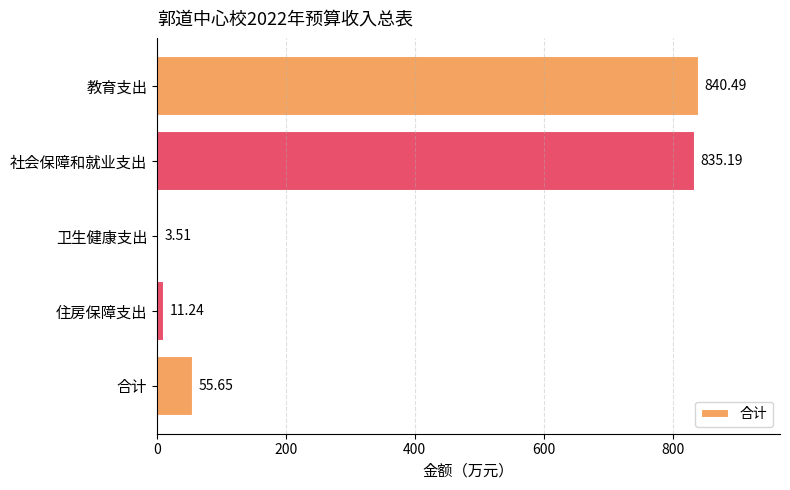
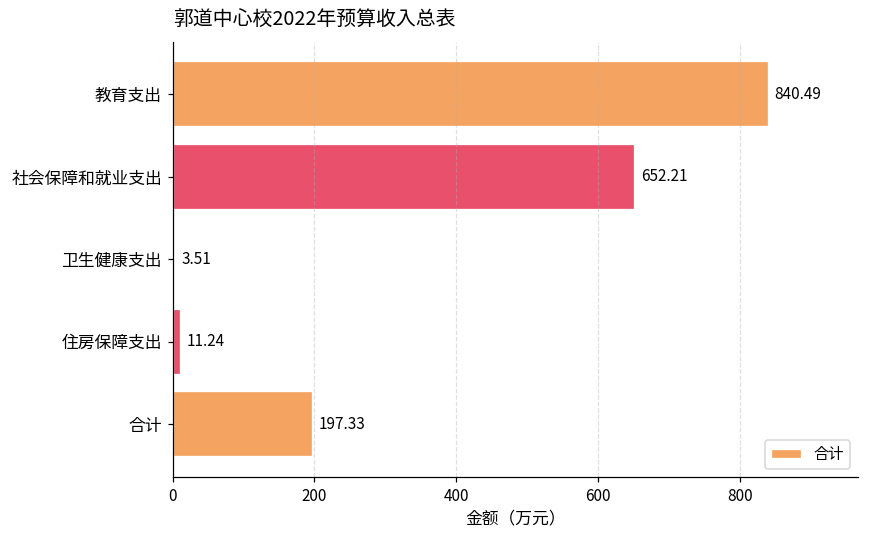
社会保障和就业支出: 835.19 -> 652.21
合计: 55.65 -> 197.33
